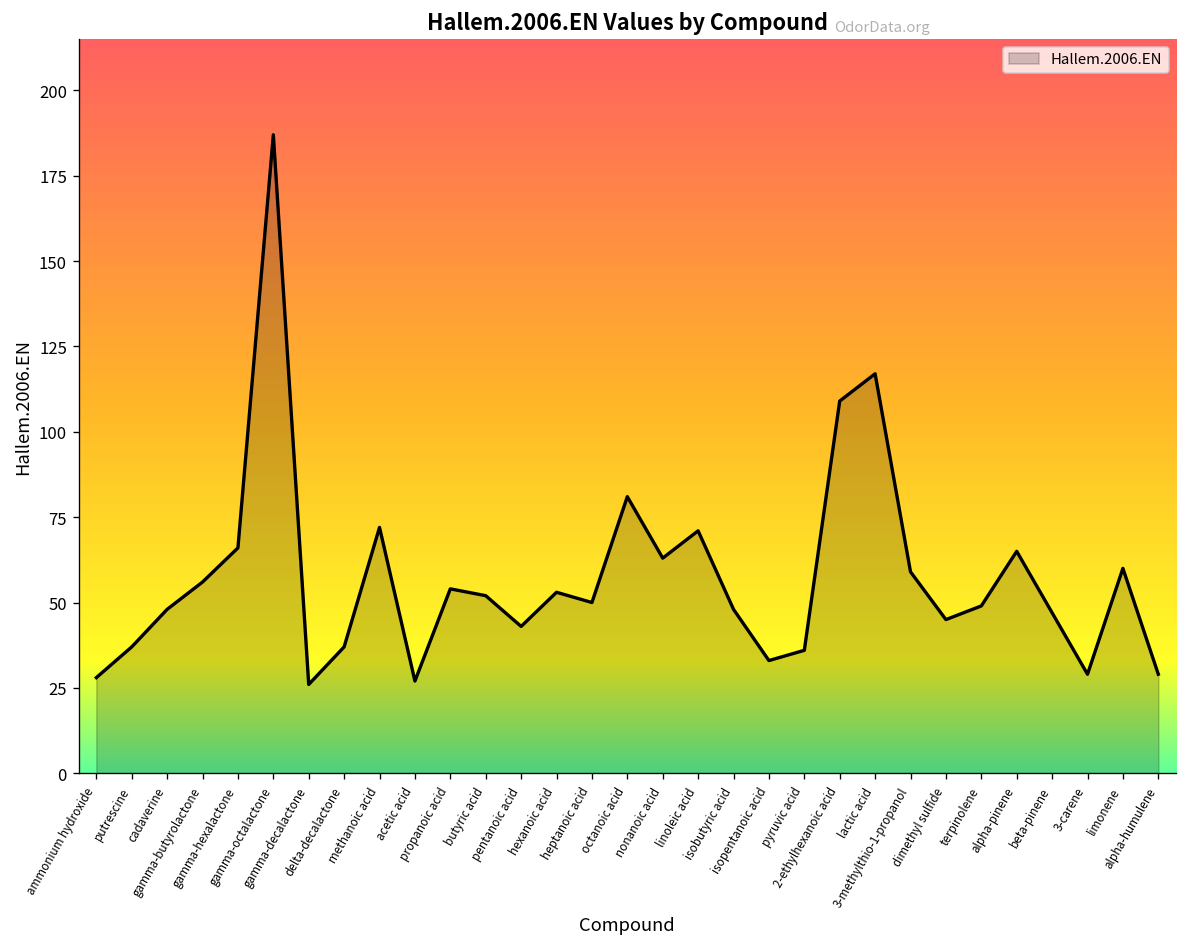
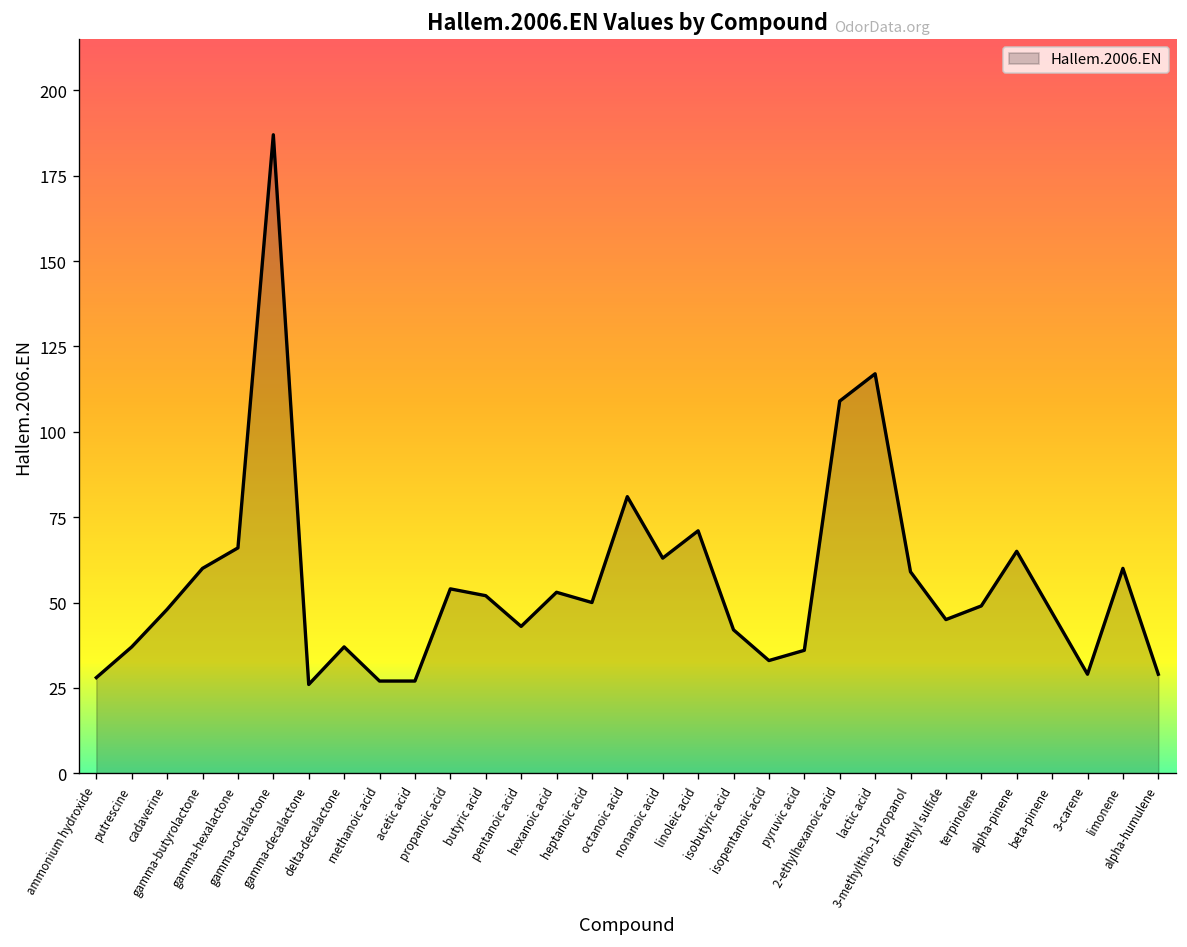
gamma-butyrolactone: 56 -> 60
methanoic acid: 72 -> 27
isobutyric acid: 48 -> 42
